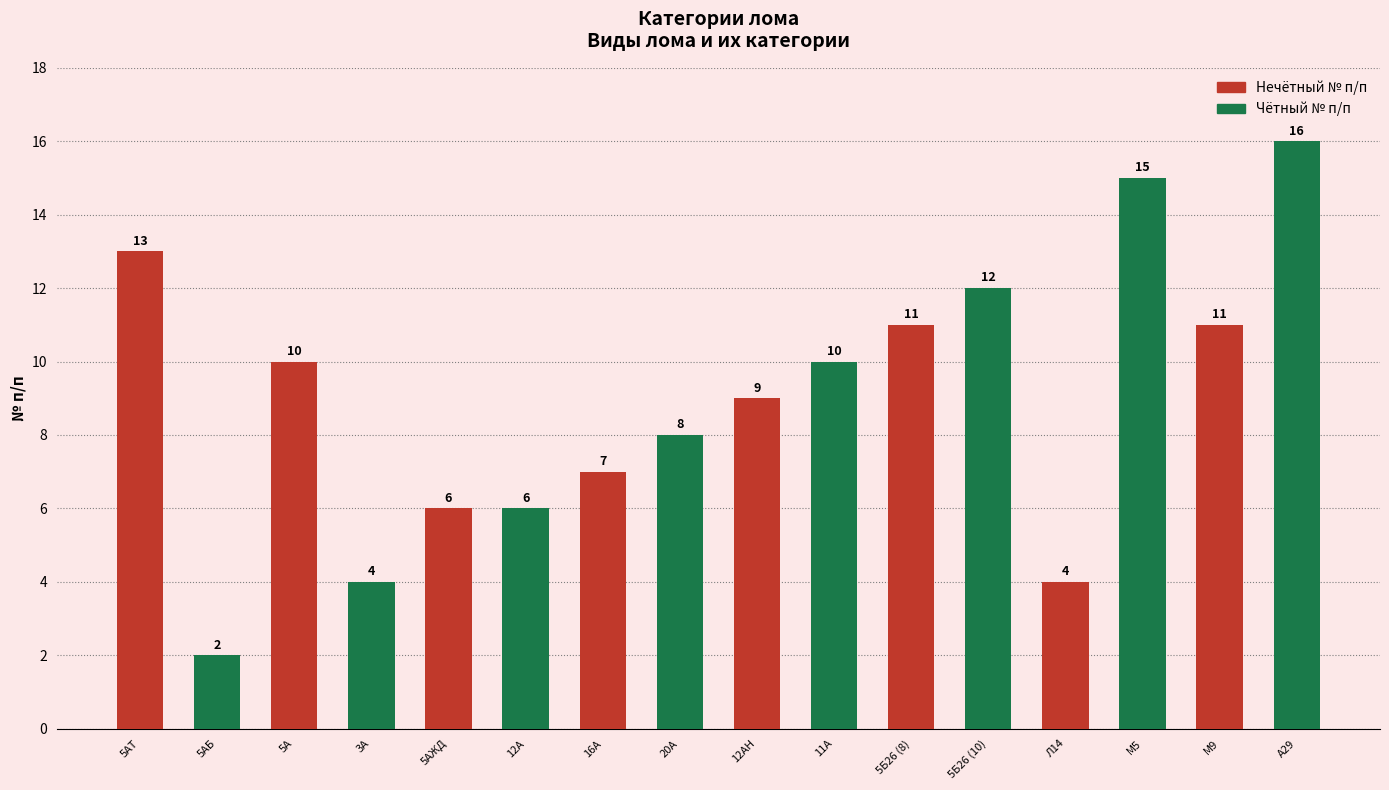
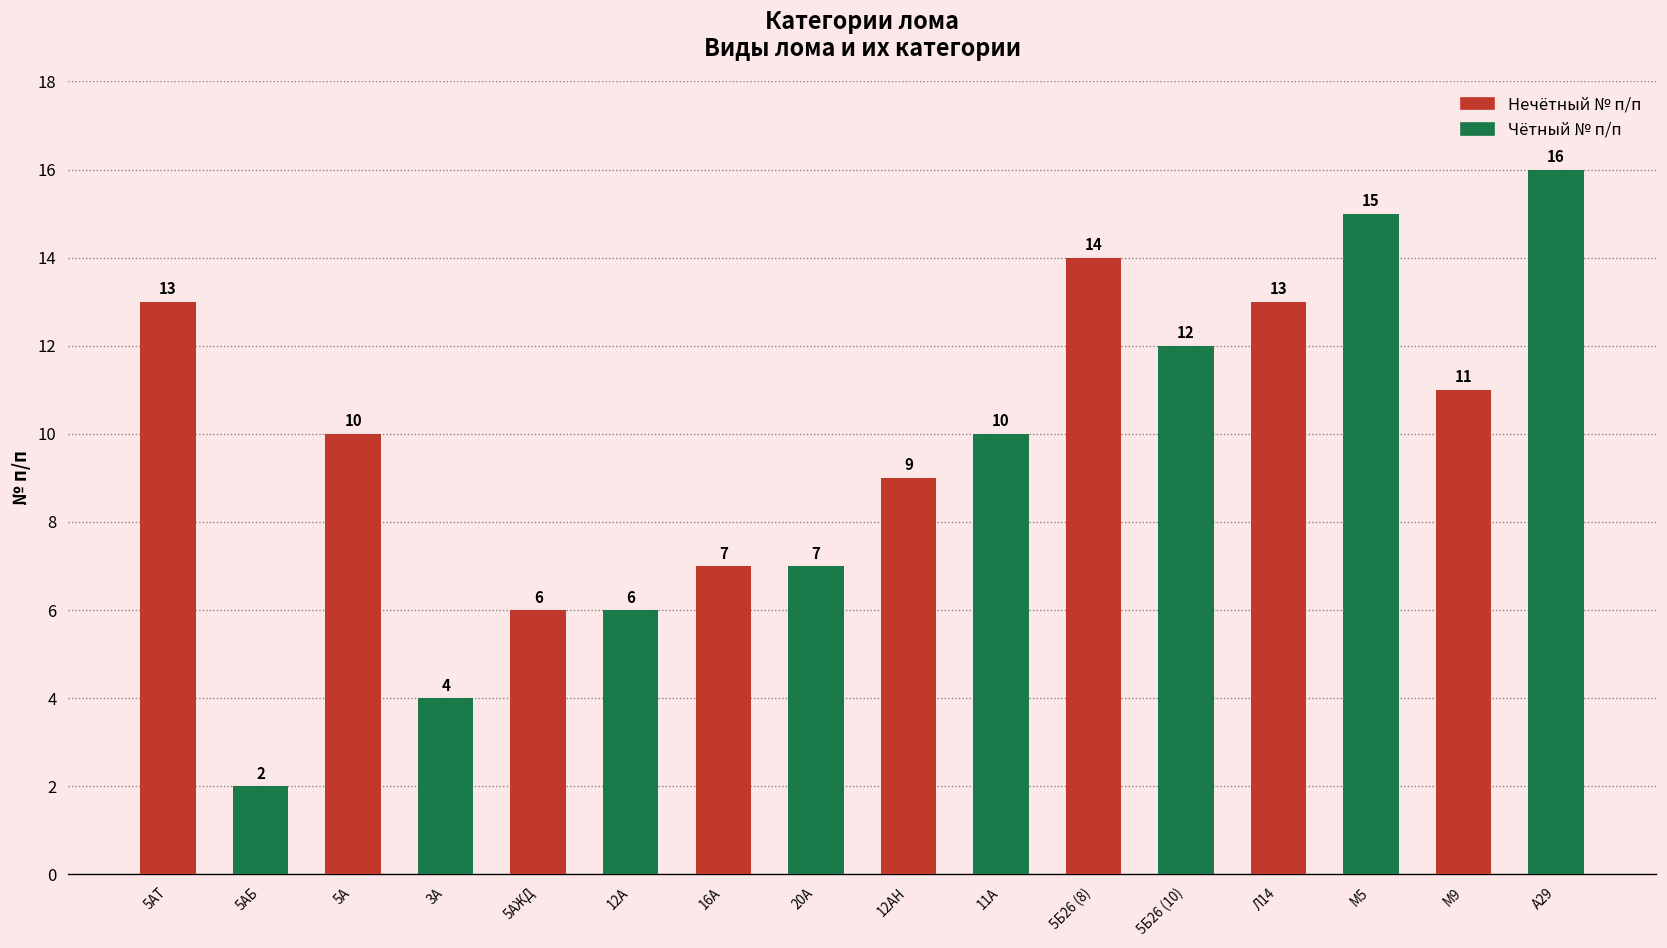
20А: 8 -> 7
5Б26 (8): 11 -> 14
Л14: 4 -> 13
